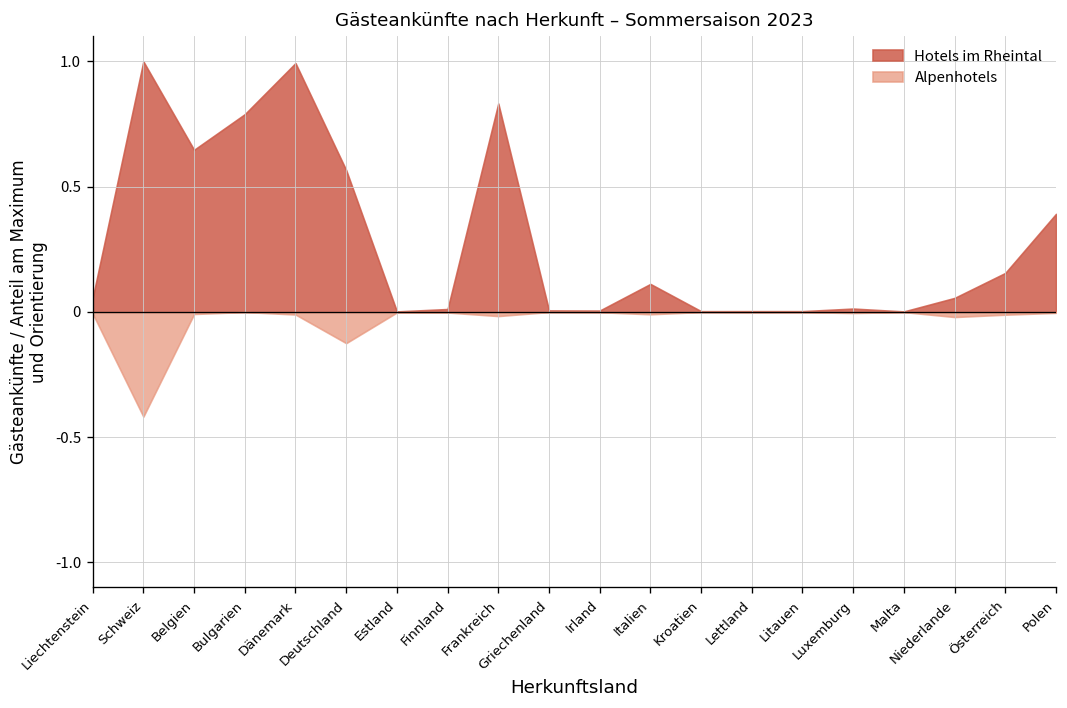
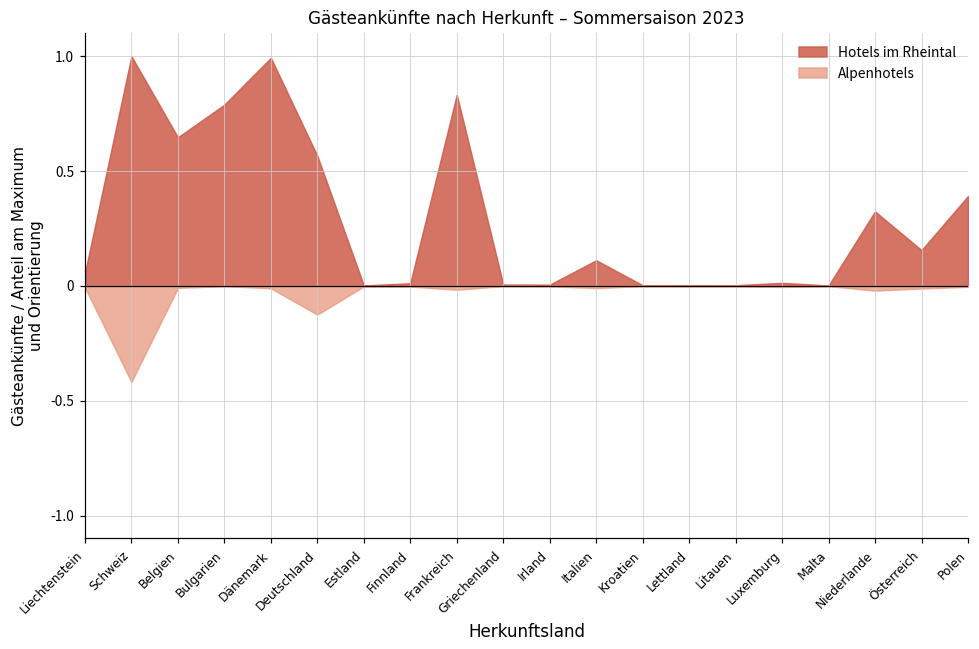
Hotels im Rheintal, Niederlande: 0.06 -> 0.32
